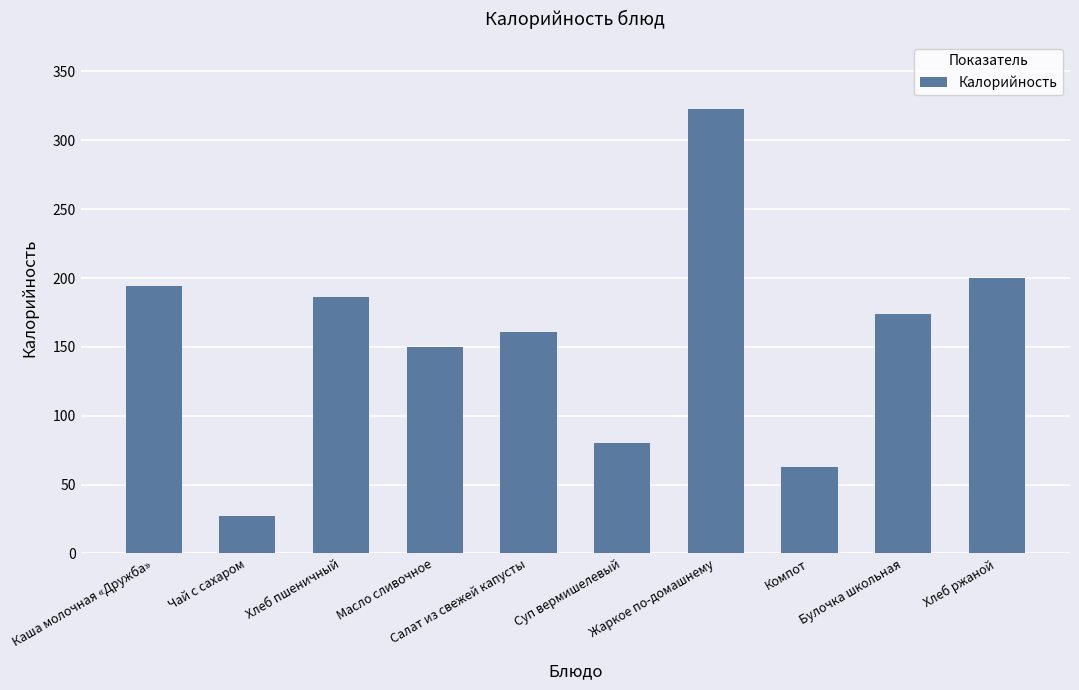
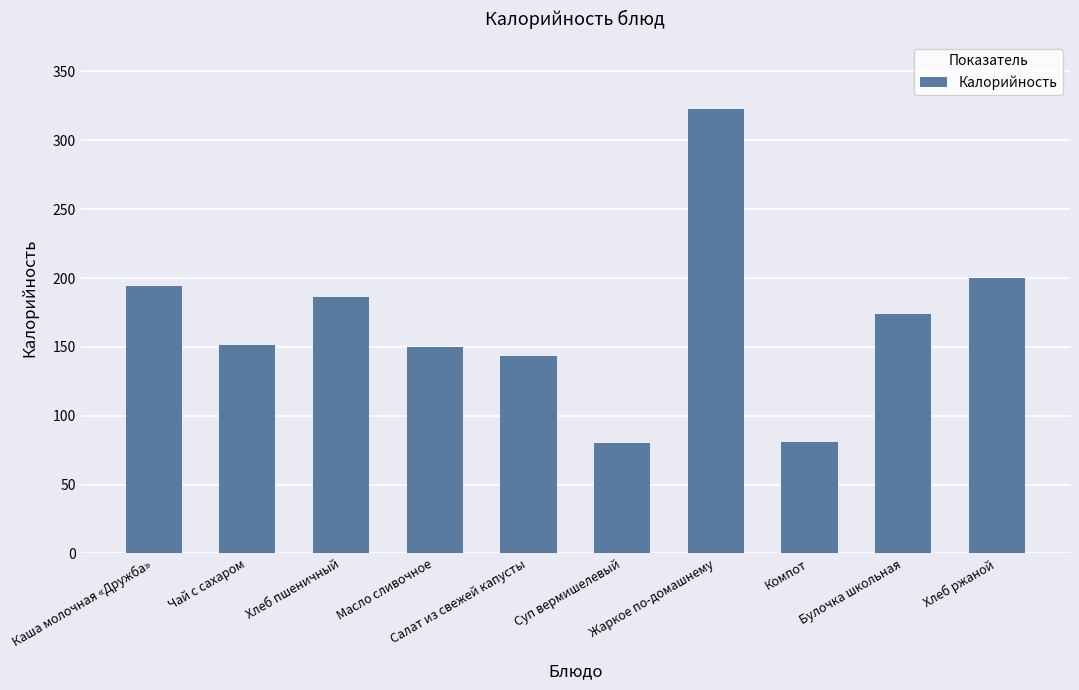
Чай с сахаром: 27 -> 152
Салат из свежей капусты: 161 -> 143
Компот: 63 -> 81
